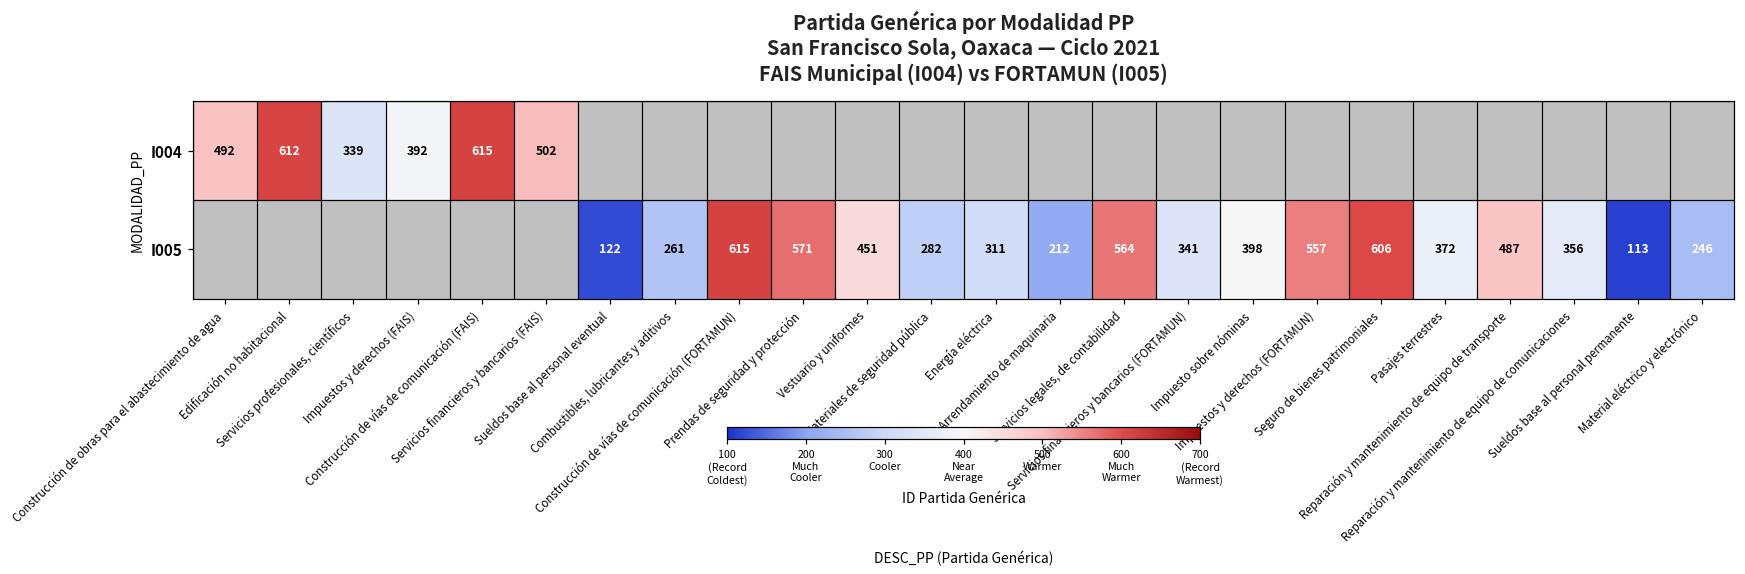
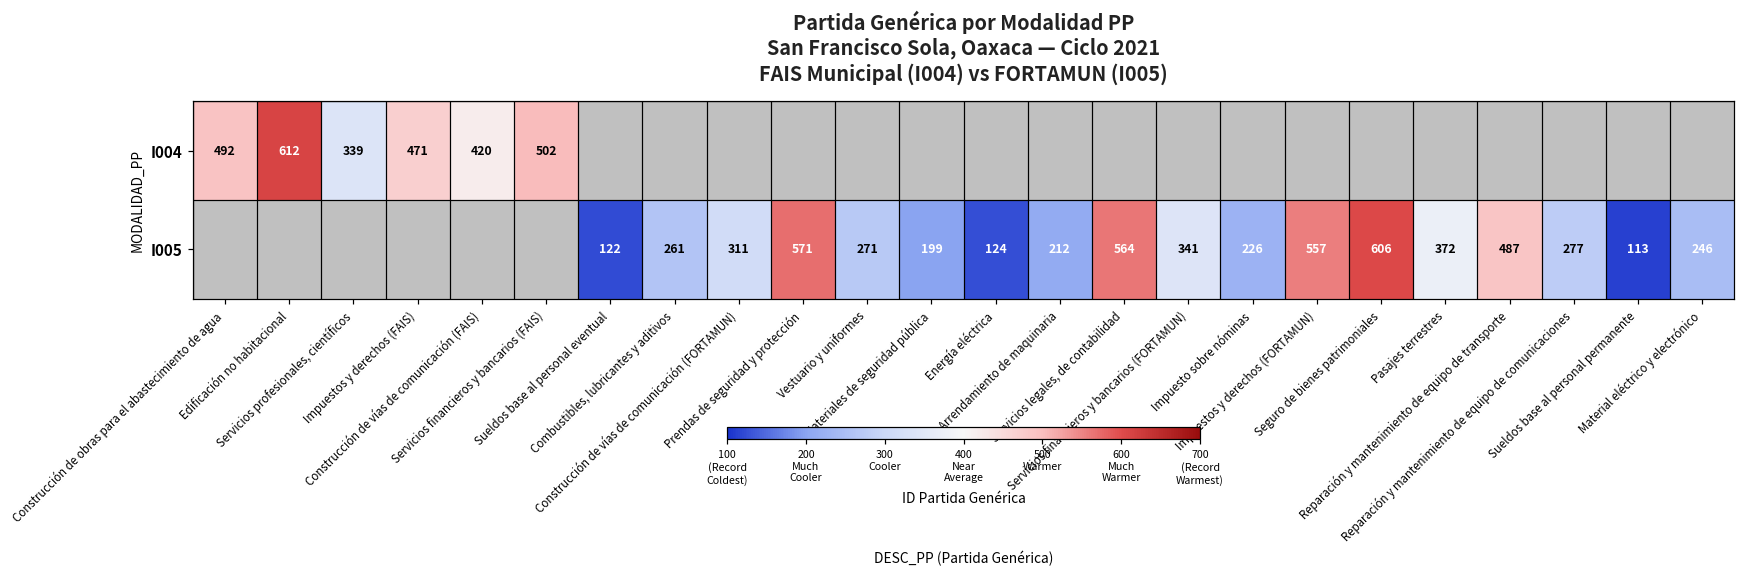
I004, Impuestos y derechos (FAIS): 392 -> 471
I004, Construcción de vías de comunicación (FAIS): 615 -> 420
I005, Construcción de vías de comunicación (FORTAMUN): 615 -> 311
I005, Vestuario y uniformes: 451 -> 271
I005, Materiales de seguridad pública: 282 -> 199
I005, Energía eléctrica: 311 -> 124
I005, Impuesto sobre nóminas: 398 -> 226
I005, Reparación y mantenimiento de equipo de comunicaciones: 356 -> 277
